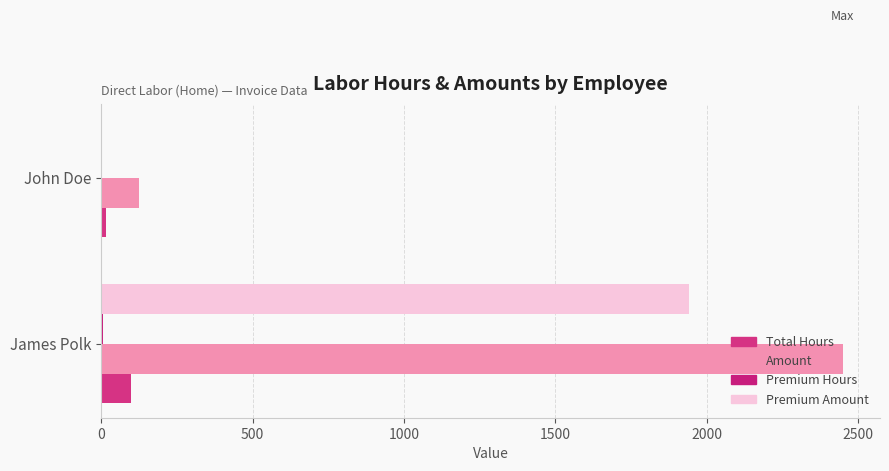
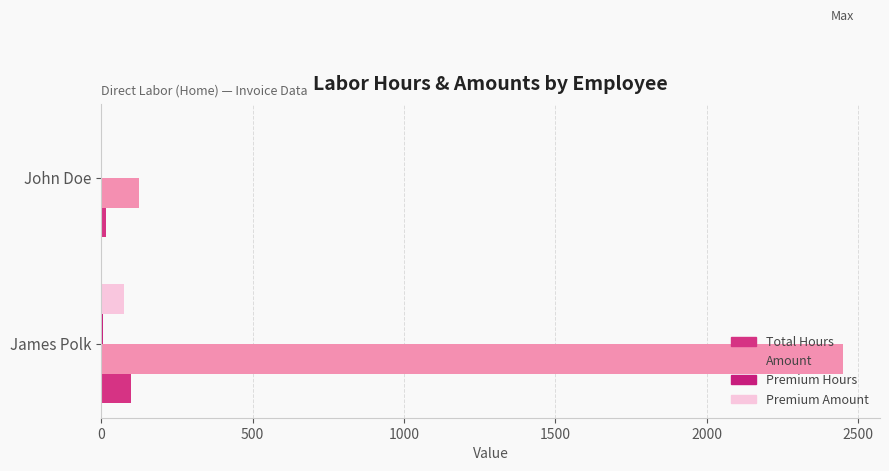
Premium Amount, James Polk: 1940 -> 80
